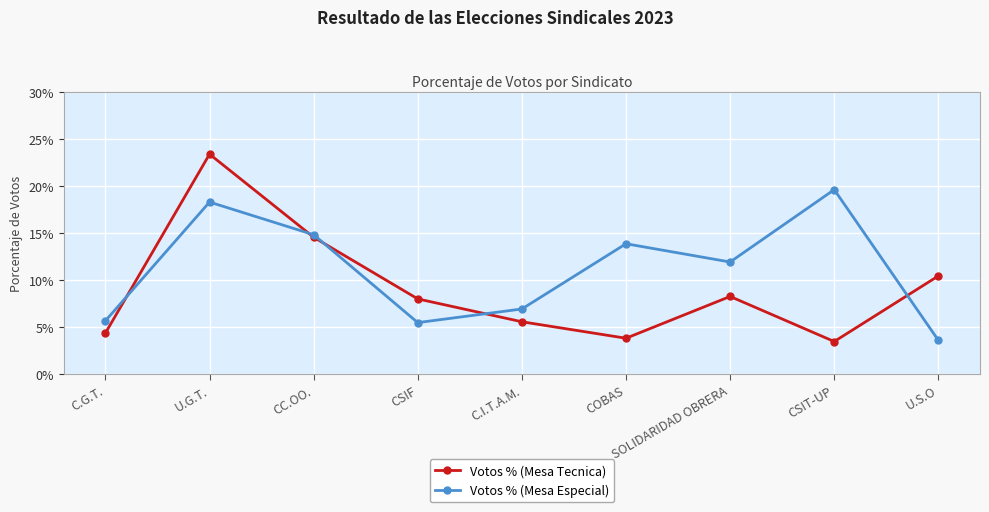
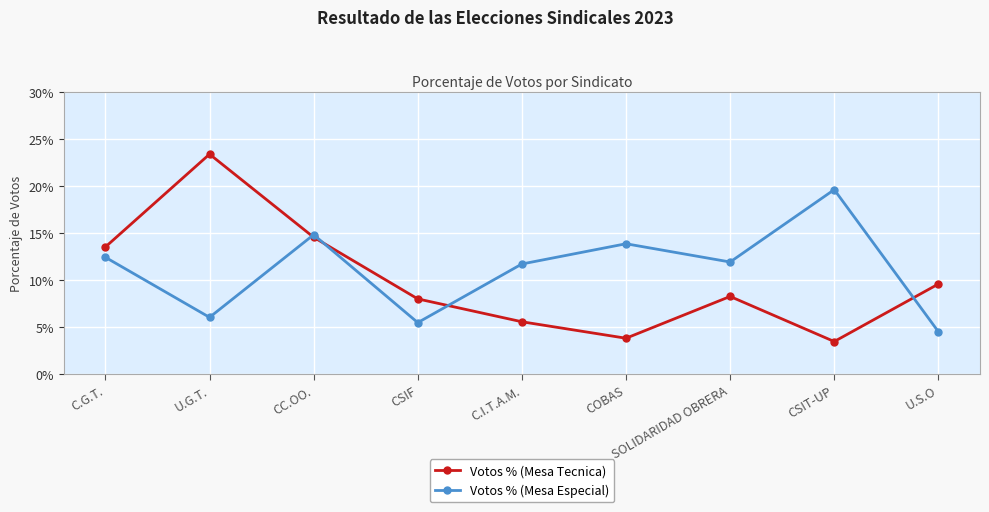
Votos % (Mesa Tecnica), C.G.T.: 4% -> 14%
Votos % (Mesa Especial), C.G.T.: 6% -> 12%
Votos % (Mesa Especial), U.G.T.: 18% -> 6%
Votos % (Mesa Especial), C.I.T.A.M.: 7% -> 12%
Votos % (Mesa Tecnica), U.S.O: 10.4% -> 9.6%
Votos % (Mesa Especial), U.S.O: 4% -> 5%
